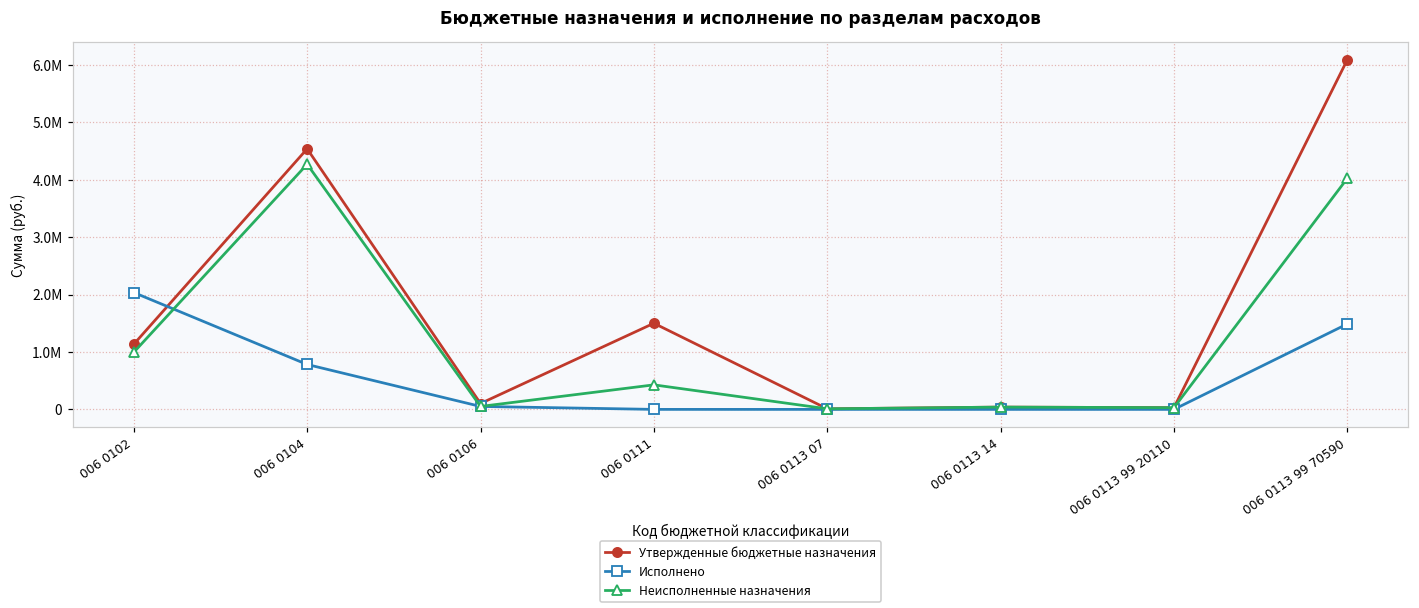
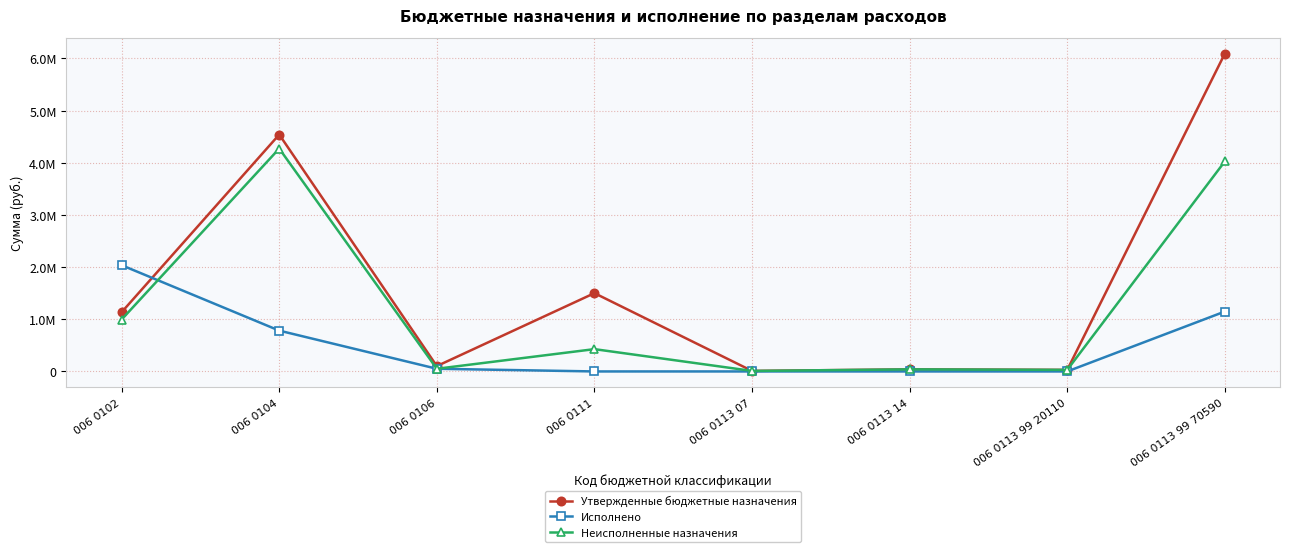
Исполнено, 006 0113 99 70590: 1500000 -> 1100000
